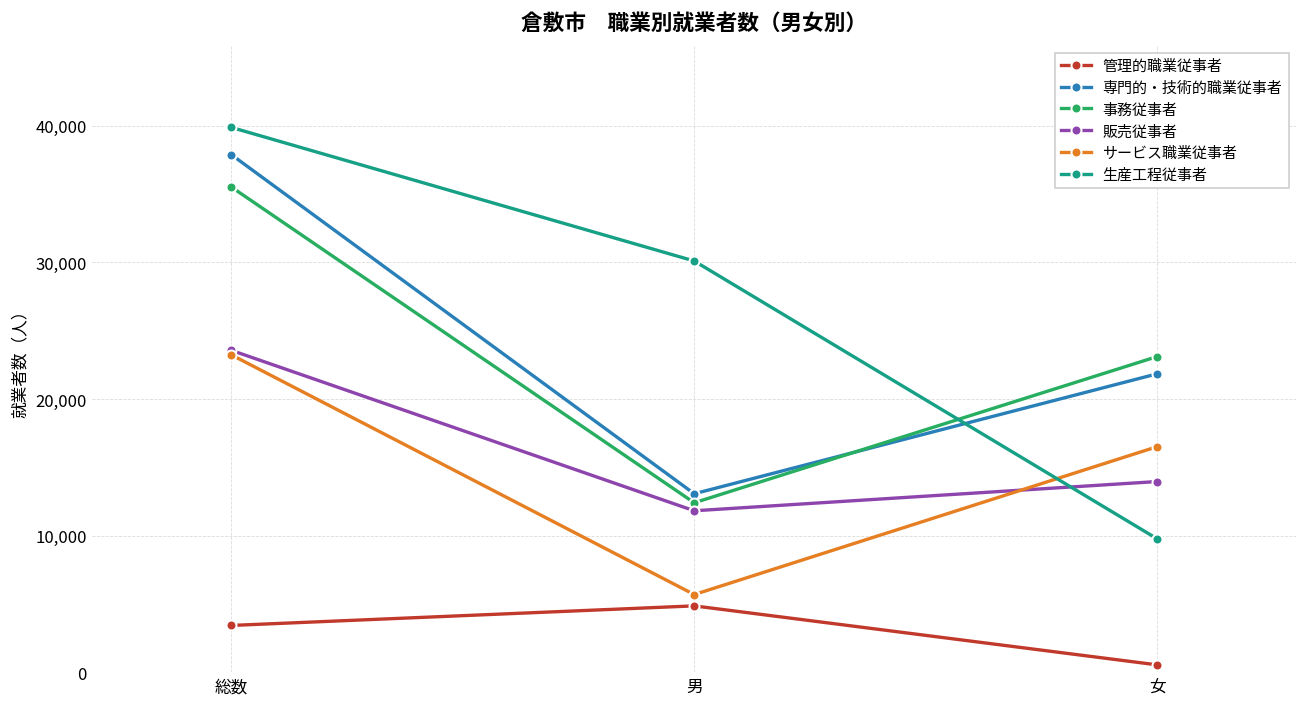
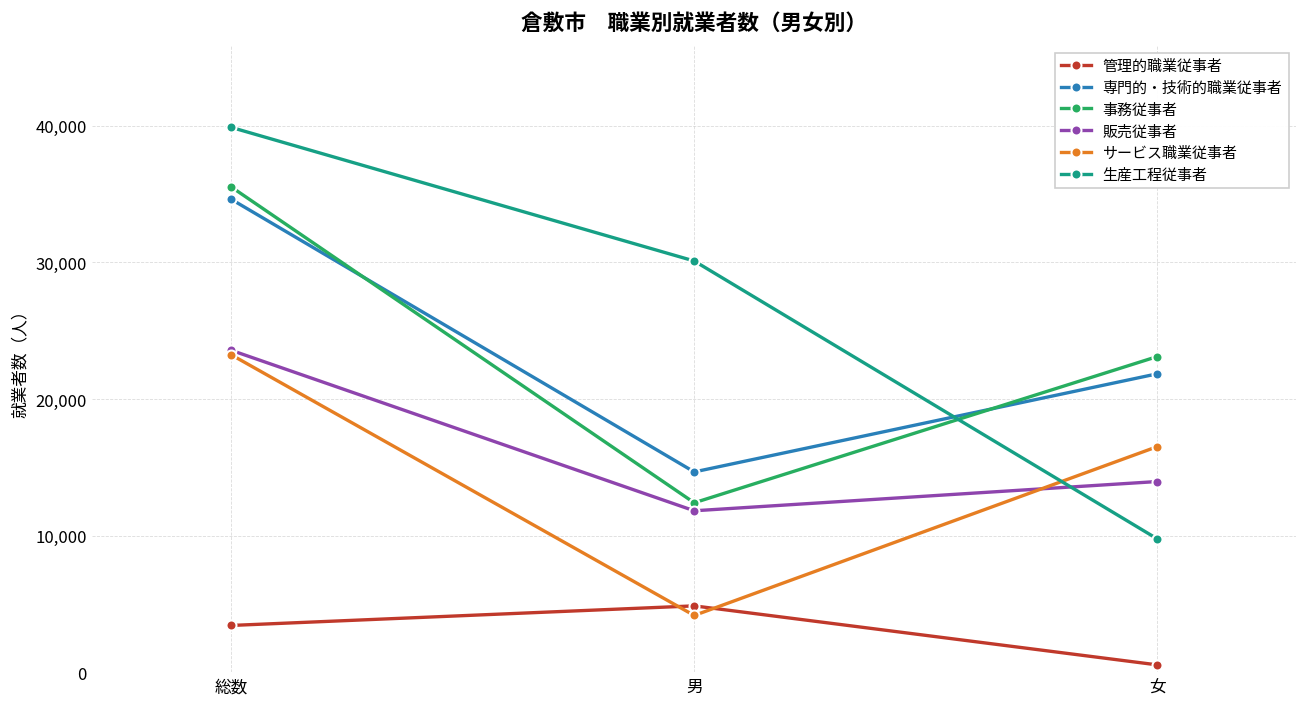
専門的・技術的職業従事者, 総数: 37,900 -> 34,600
専門的・技術的職業従事者, 男: 13,100 -> 14,700
サービス職業従事者, 男: 5,700 -> 4,200
